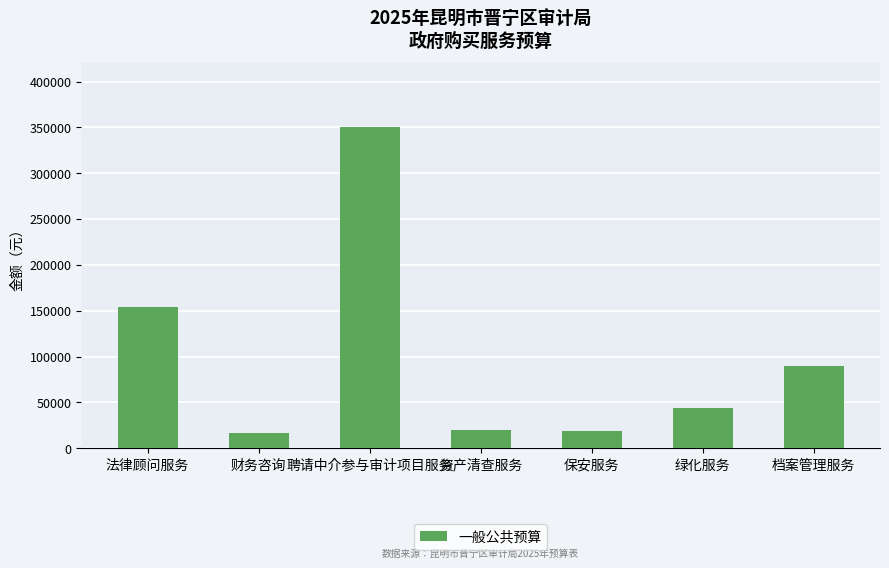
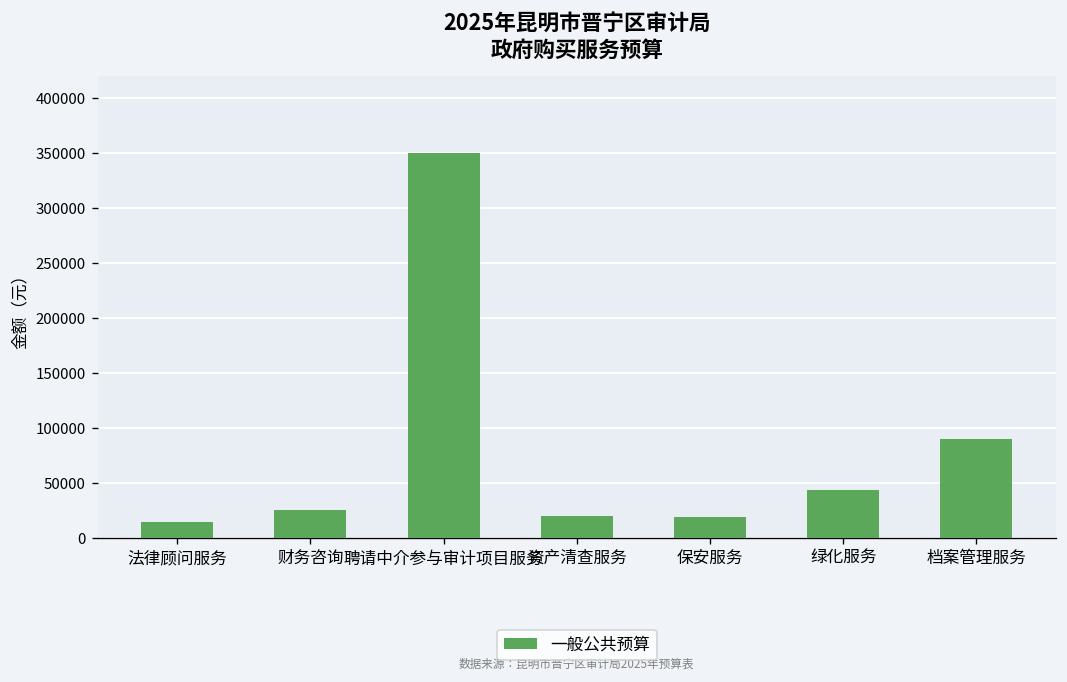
法律顾问服务: 150000 -> 20000
财务咨询: 20000 -> 30000
